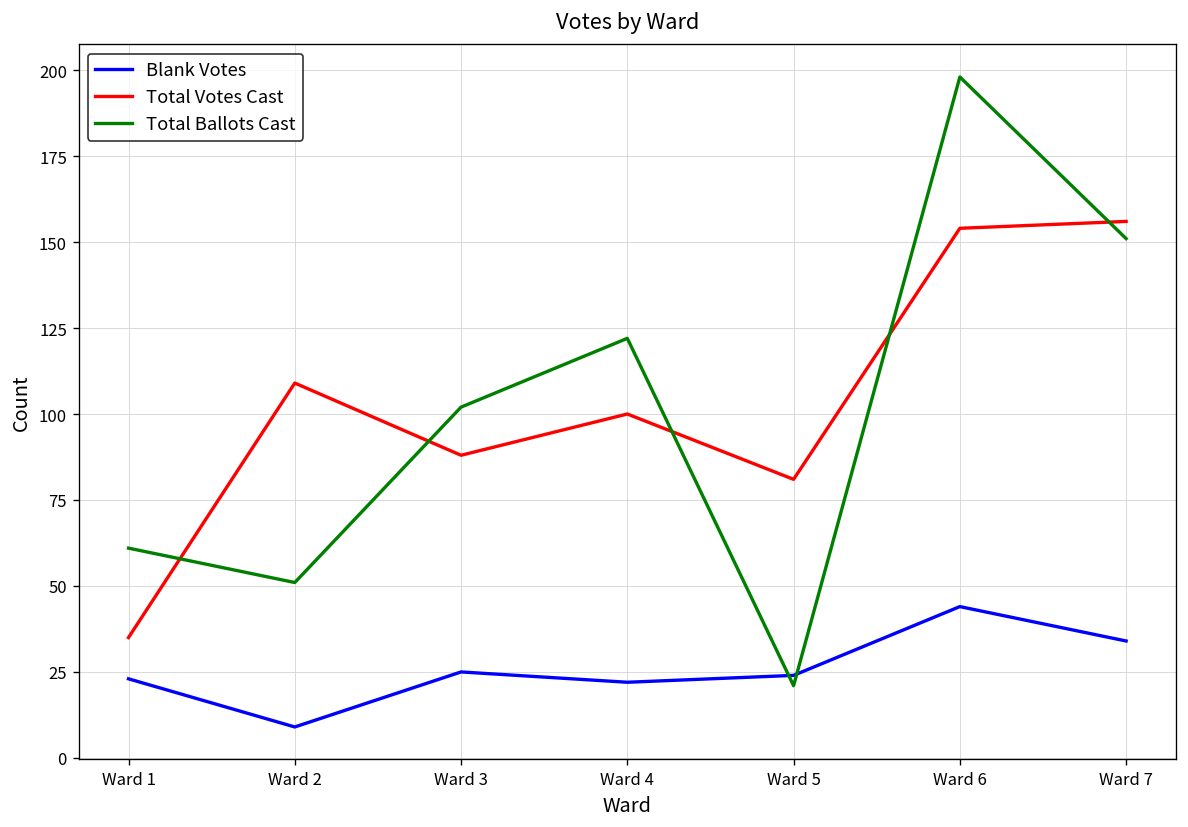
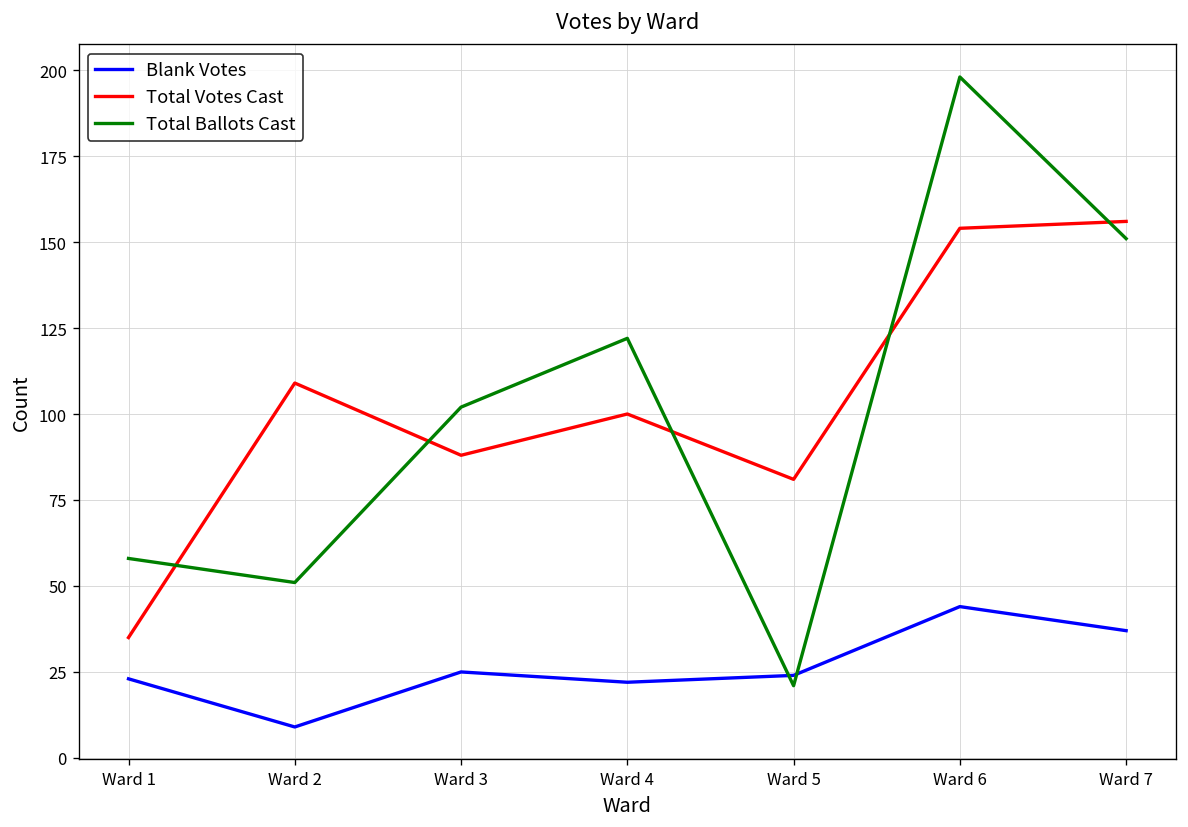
Total Ballots Cast, Ward 1: 61 -> 58
Blank Votes, Ward 7: 34 -> 37
